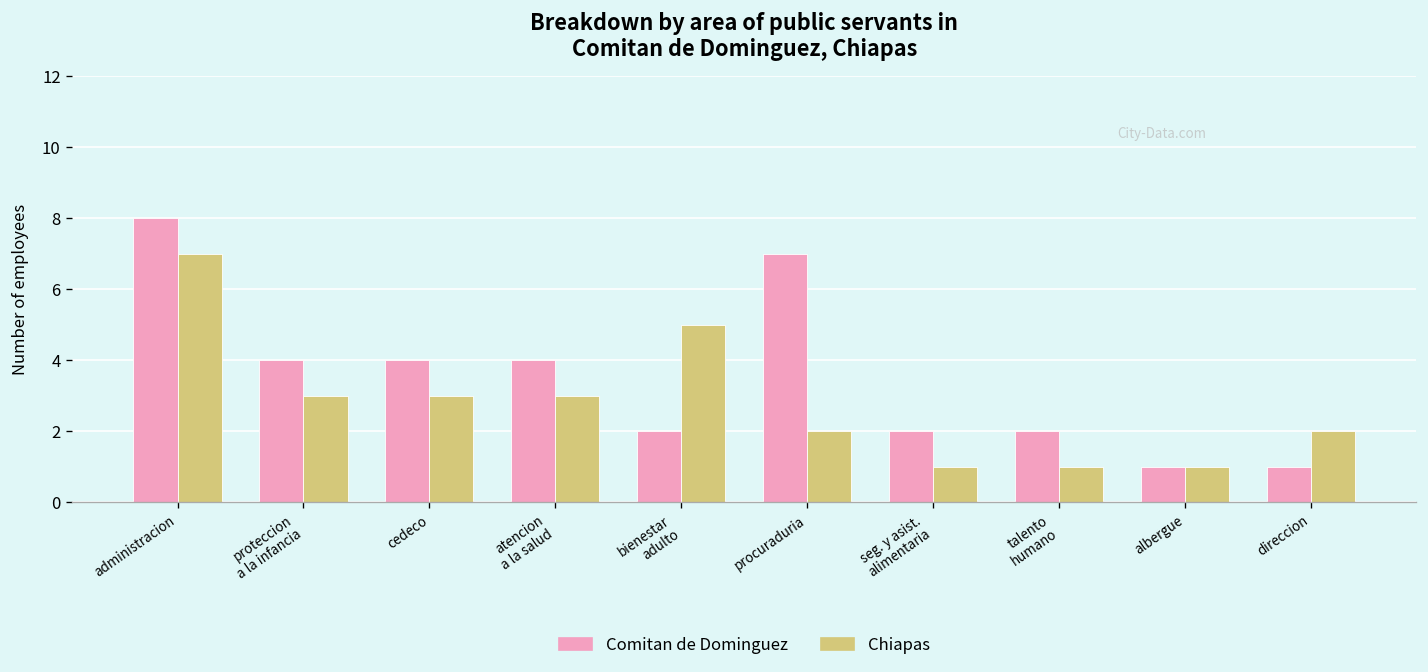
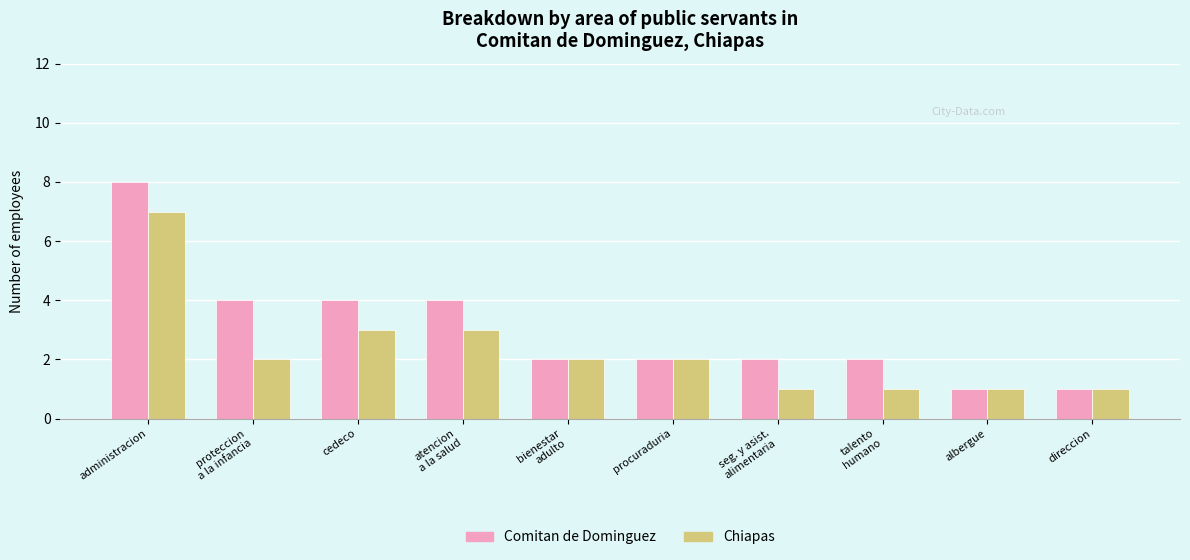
Chiapas, proteccion a la infancia: 3 -> 2
Chiapas, bienestar adulto: 5 -> 2
Comitan de Dominguez, procuraduria: 7 -> 2
Chiapas, direccion: 2 -> 1
